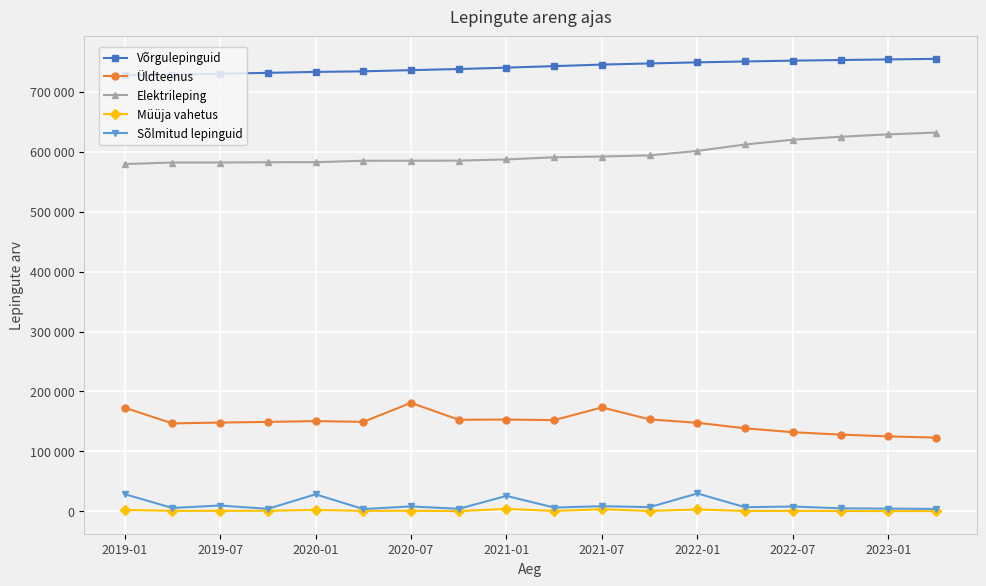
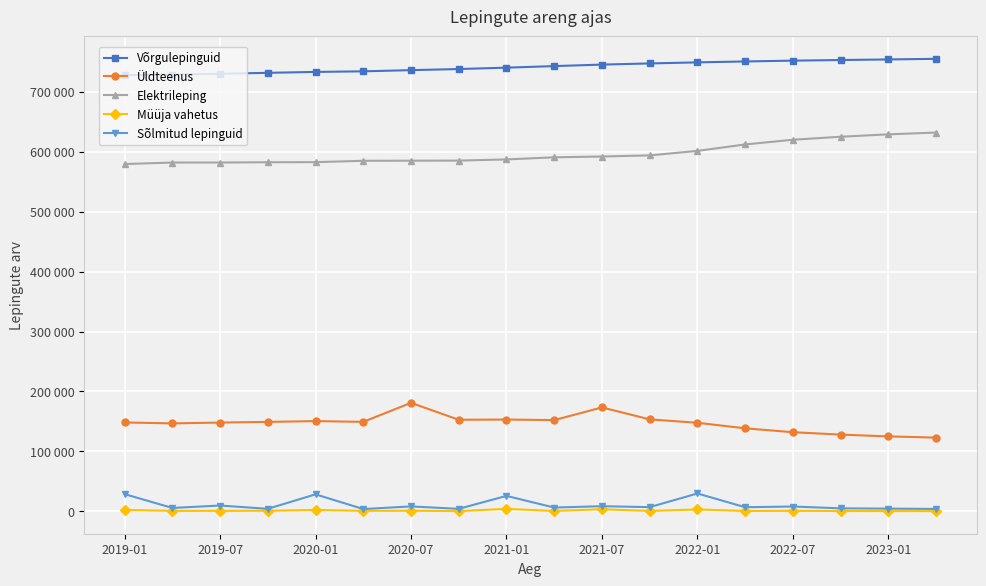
Üldteenus, 2019-01: 170000 -> 150000
